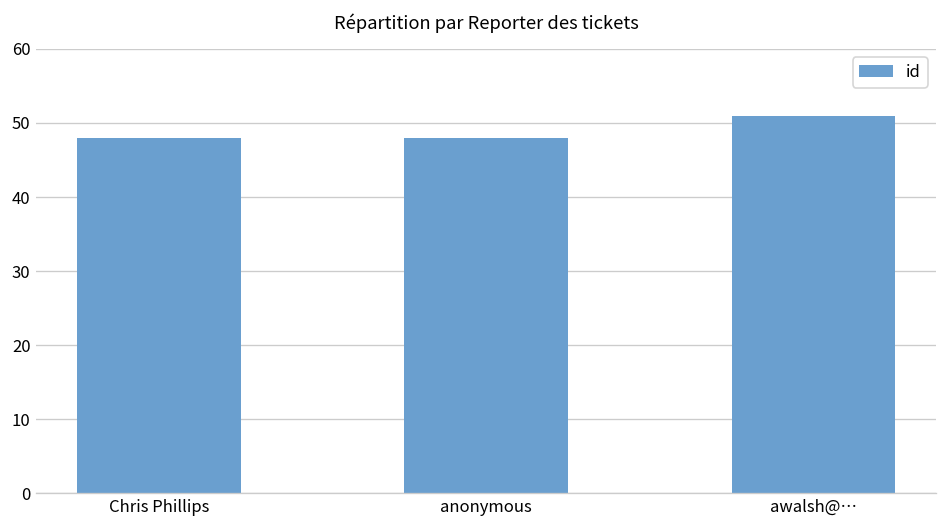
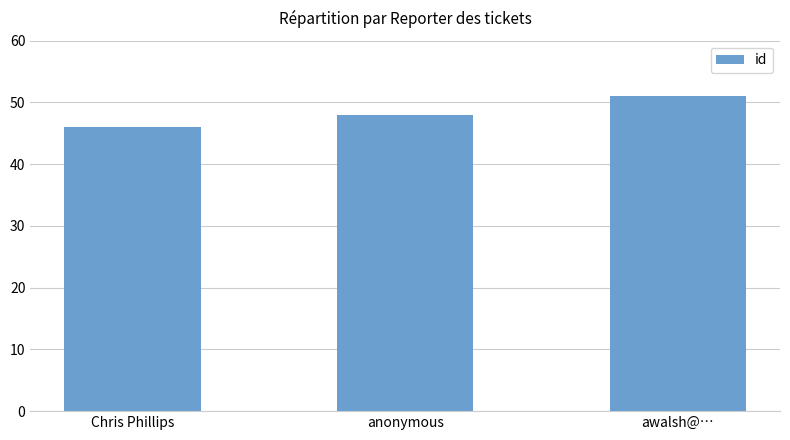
Chris Phillips: 48 -> 46
